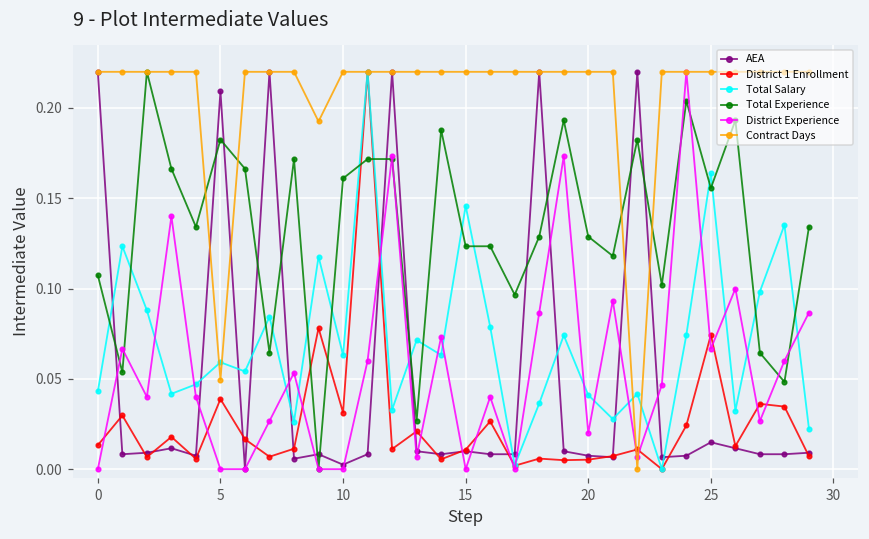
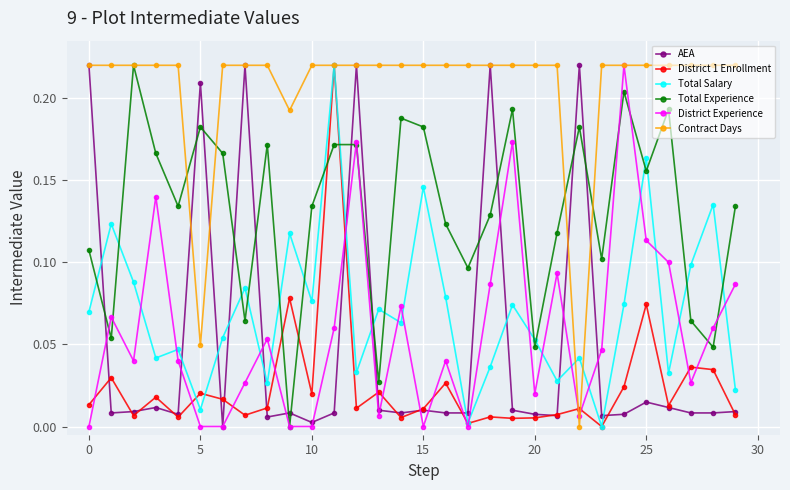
Total Salary, 0: 0.043 -> 0.070
District 1 Enrollment, 5: 0.039 -> 0.020
Total Salary, 5: 0.059 -> 0.010
District 1 Enrollment, 10: 0.031 -> 0.020
Total Salary, 10: 0.063 -> 0.076
Total Experience, 10: 0.161 -> 0.134
Total Experience, 15: 0.123 -> 0.182
Total Salary, 20: 0.041 -> 0.053
Total Experience, 20: 0.129 -> 0.048
District Experience, 25: 0.067 -> 0.113
